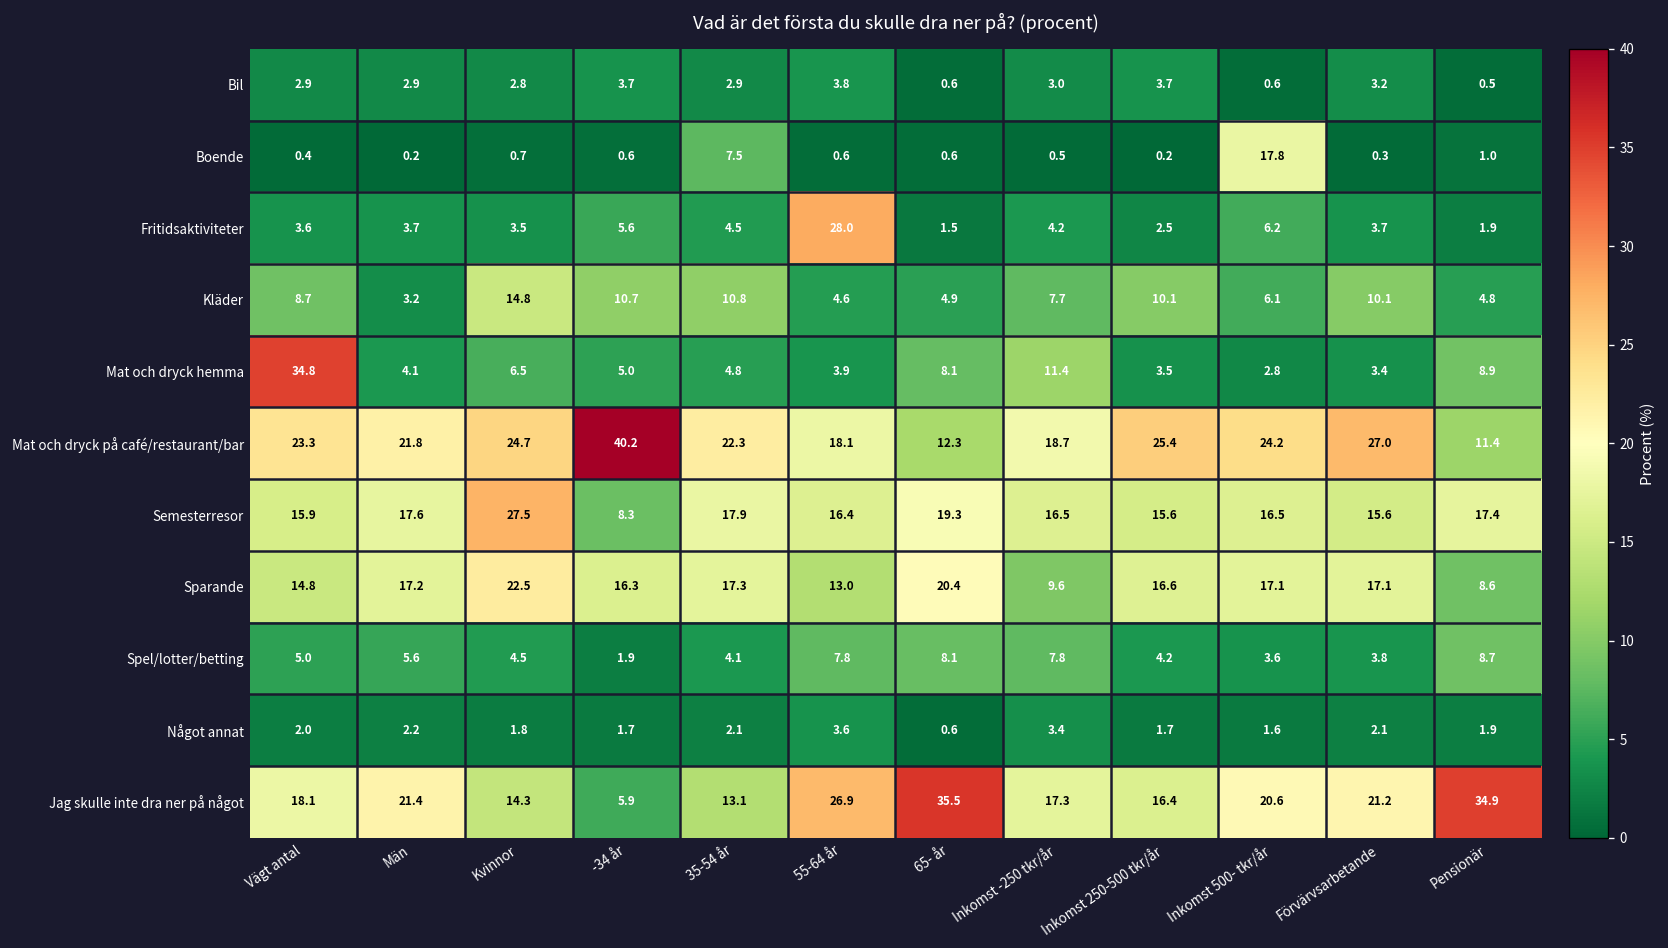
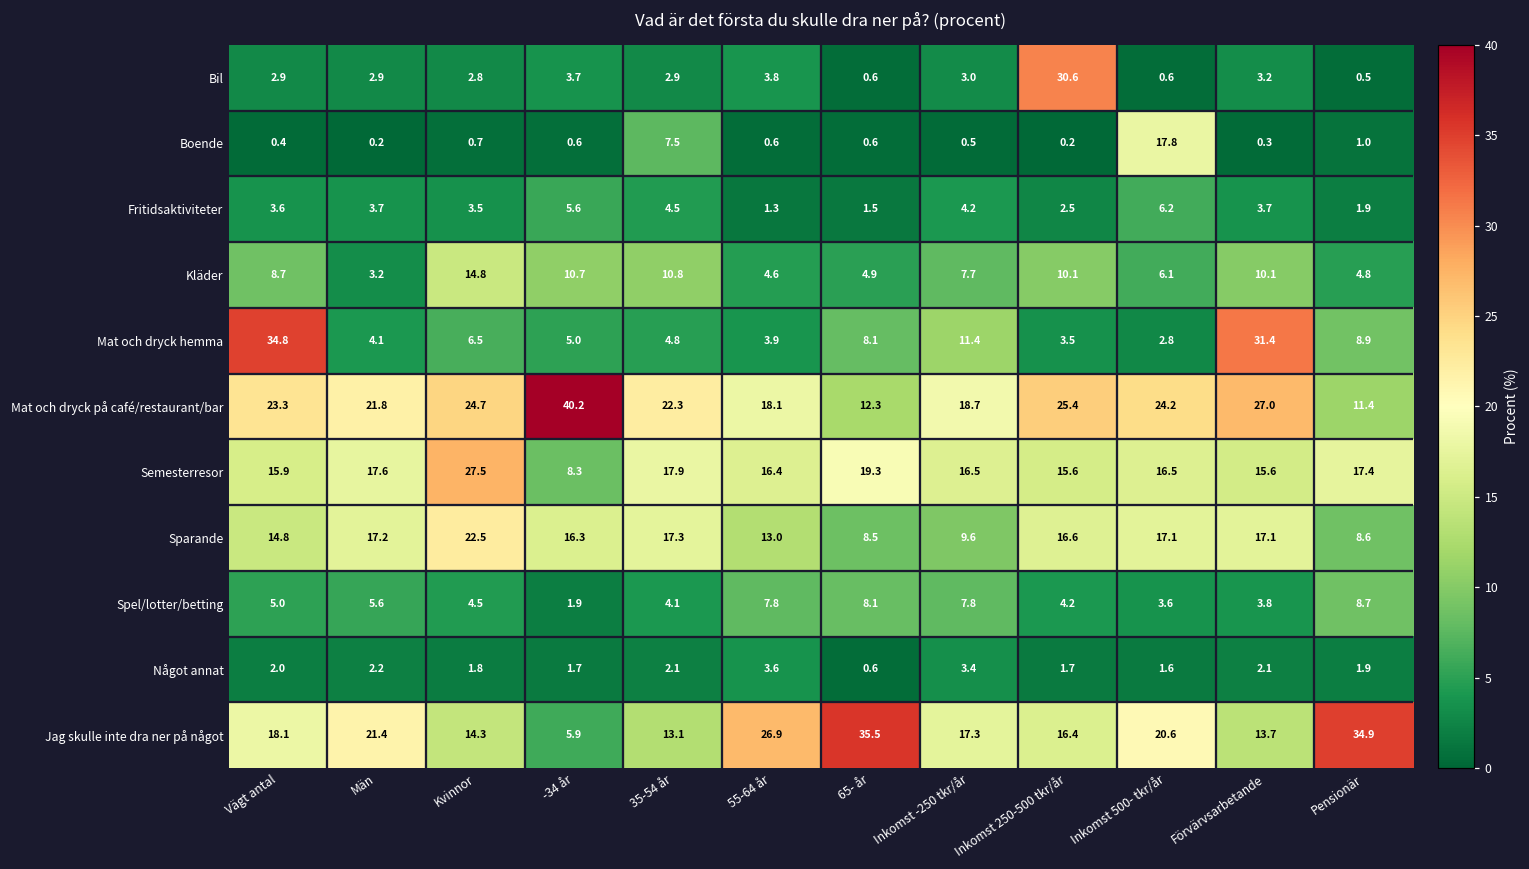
Bil, Inkomst 250-500 tkr/år: 3.7 -> 30.6
Fritidsaktiviteter, 55-64 år: 28.0 -> 1.3
Mat och dryck hemma, Förvärvsarbetande: 3.4 -> 31.4
Sparande, 65- år: 20.4 -> 8.5
Jag skulle inte dra ner på något, Förvärvsarbetande: 21.2 -> 13.7
